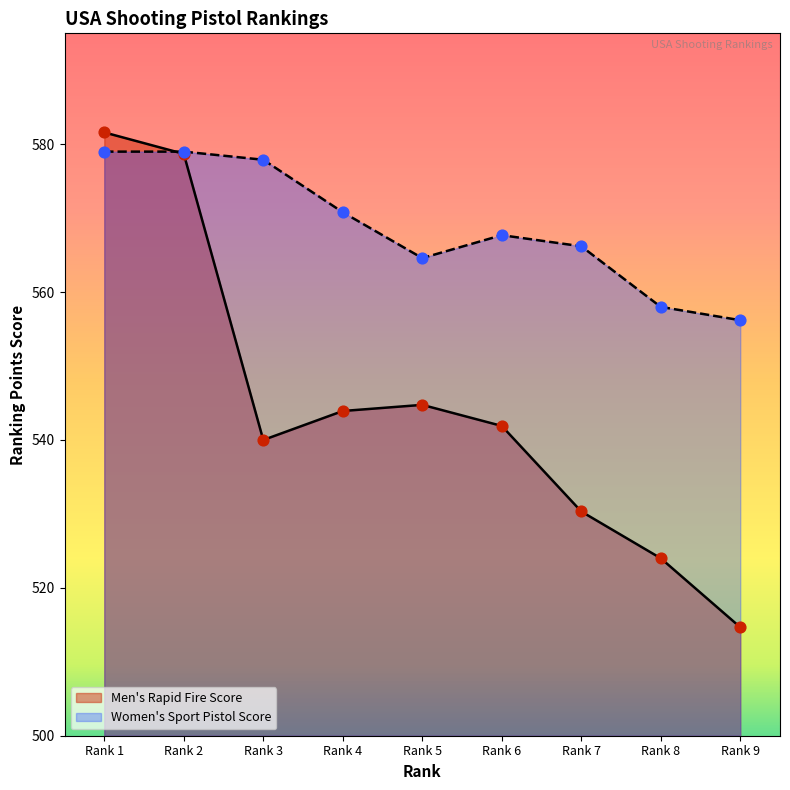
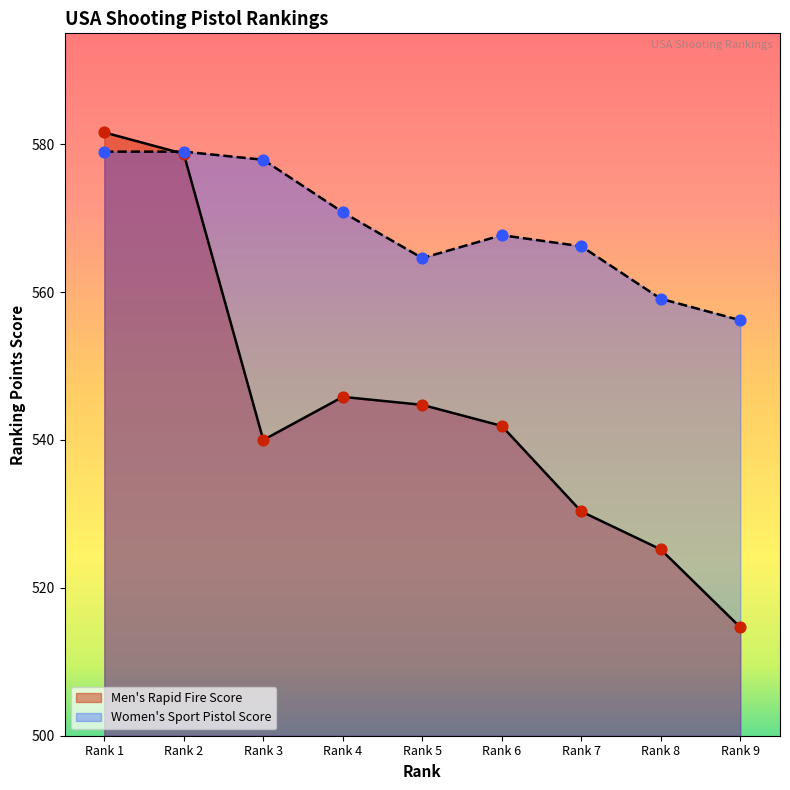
Men's Rapid Fire Score, Rank 4: 544 -> 546
Men's Rapid Fire Score, Rank 8: 524 -> 525
Women's Sport Pistol Score, Rank 8: 558 -> 559
